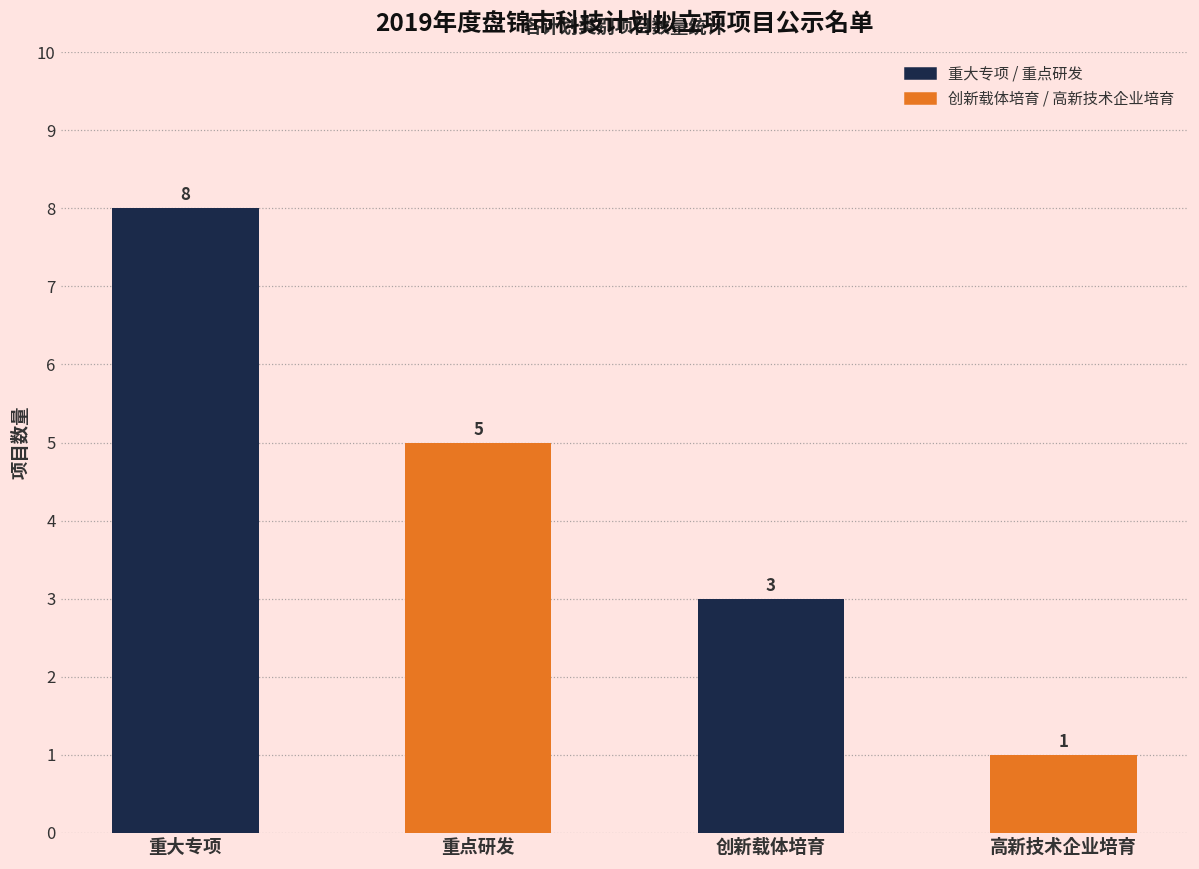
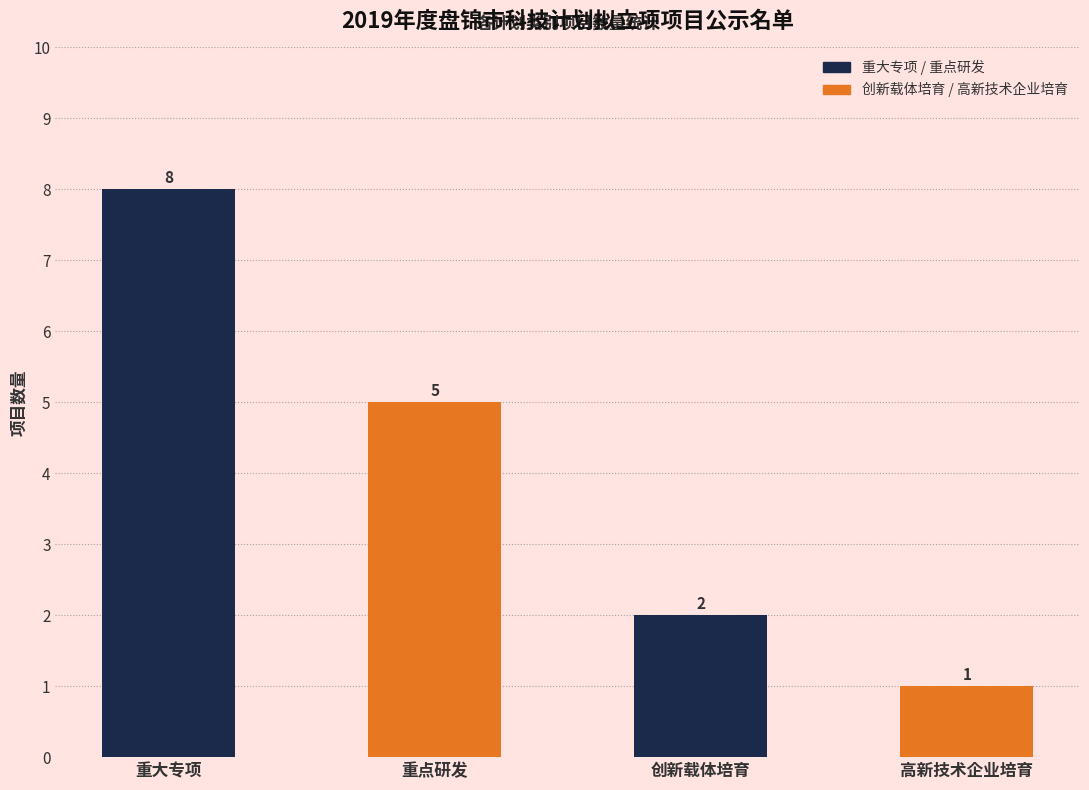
创新载体培育: 3 -> 2
